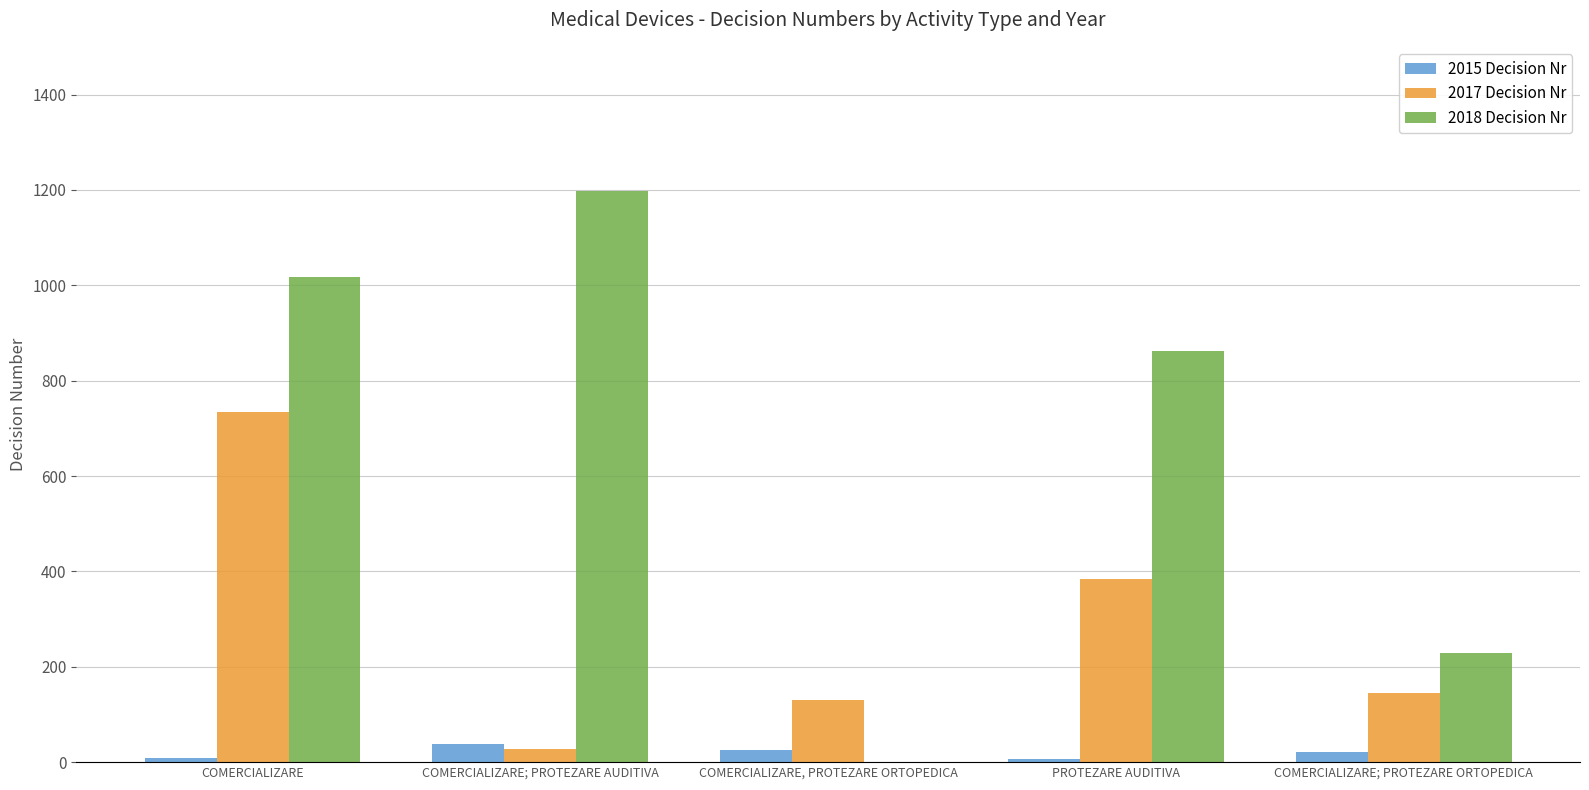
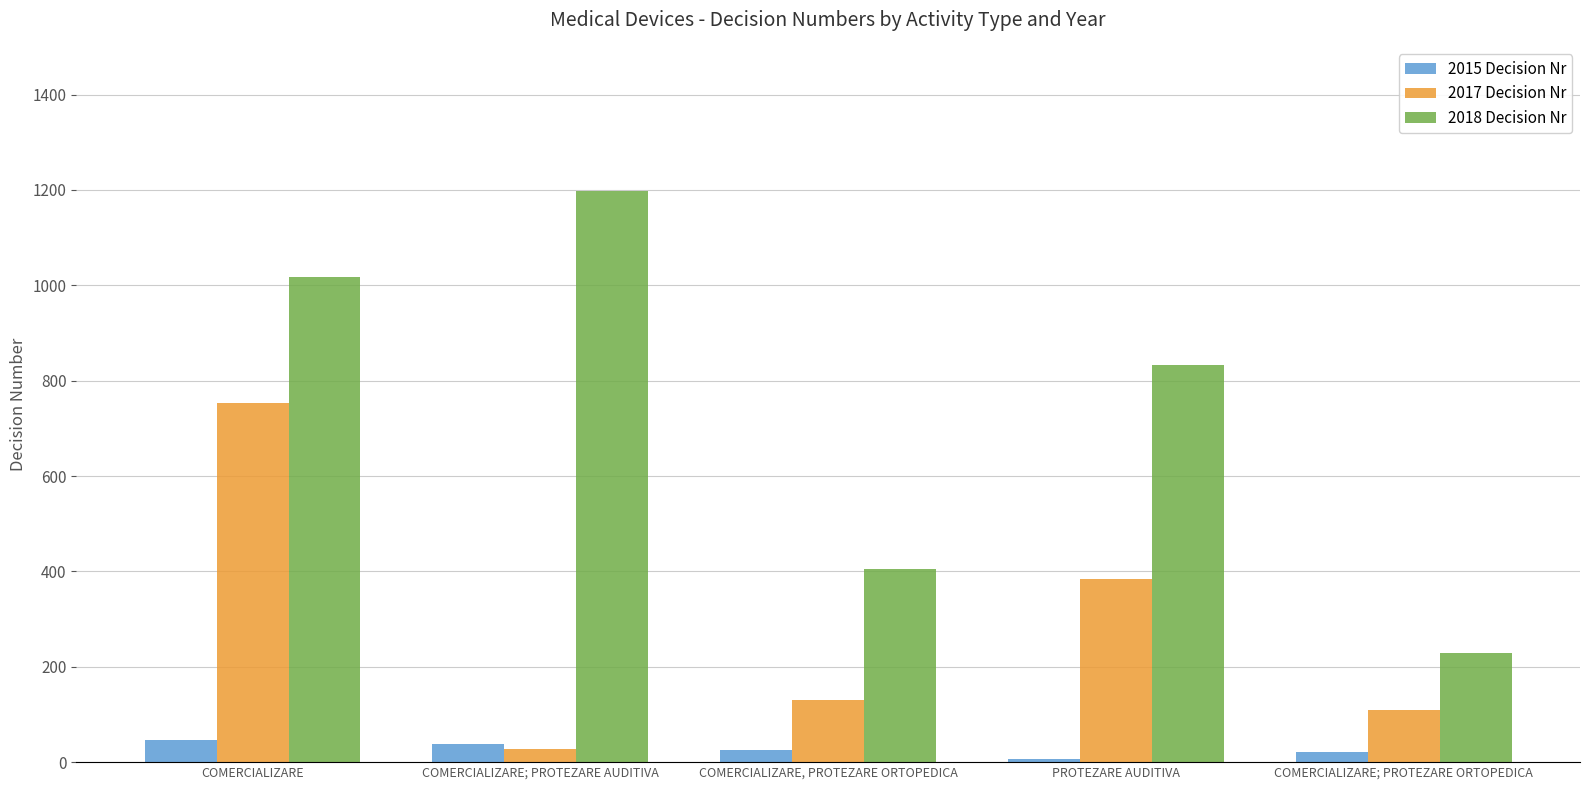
2015 Decision Nr, COMERCIALIZARE: 10 -> 50
2017 Decision Nr, COMERCIALIZARE: 740 -> 750
2018 Decision Nr, COMERCIALIZARE, PROTEZARE ORTOPEDICA: 0 -> 410
2018 Decision Nr, PROTEZARE AUDITIVA: 860 -> 830
2017 Decision Nr, COMERCIALIZARE; PROTEZARE ORTOPEDICA: 150 -> 110
